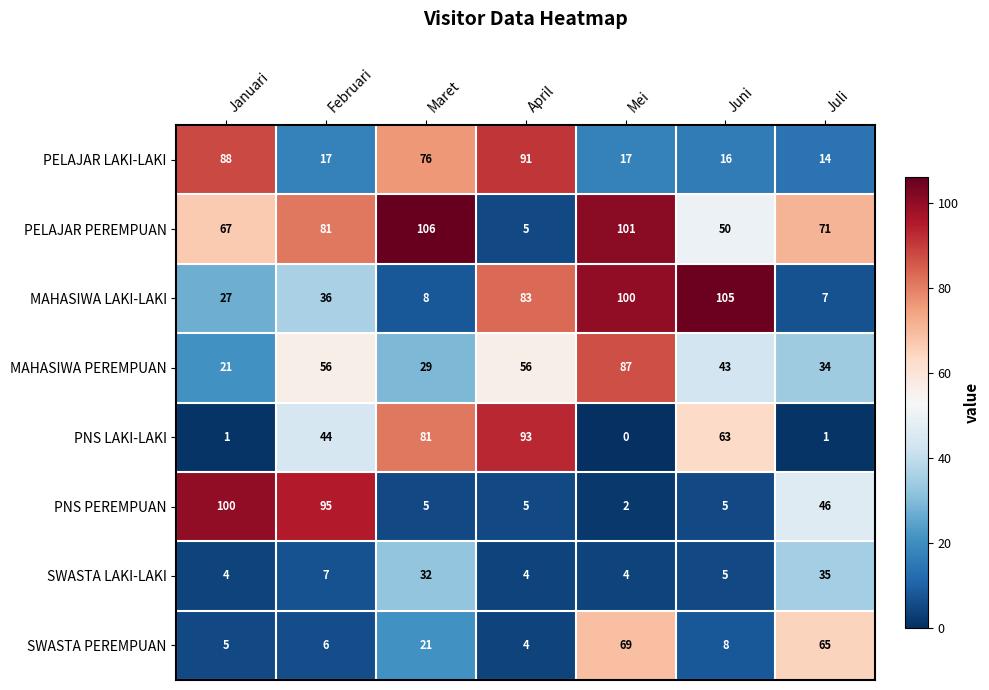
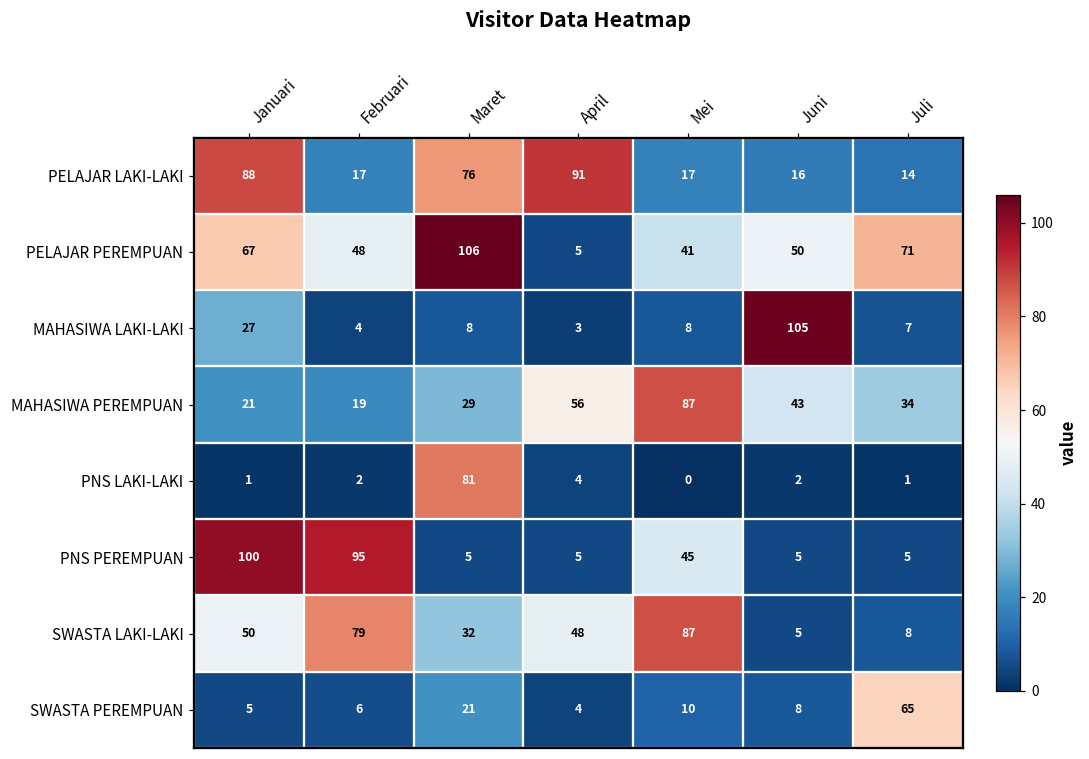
PELAJAR PEREMPUAN, Februari: 81 -> 48
PELAJAR PEREMPUAN, Mei: 101 -> 41
MAHASIWA LAKI-LAKI, Februari: 36 -> 4
MAHASIWA LAKI-LAKI, April: 83 -> 3
MAHASIWA LAKI-LAKI, Mei: 100 -> 8
MAHASIWA PEREMPUAN, Februari: 56 -> 19
PNS LAKI-LAKI, Februari: 44 -> 2
PNS LAKI-LAKI, April: 93 -> 4
PNS LAKI-LAKI, Juni: 63 -> 2
PNS PEREMPUAN, Mei: 2 -> 45
PNS PEREMPUAN, Juli: 46 -> 5
SWASTA LAKI-LAKI, Januari: 4 -> 50
SWASTA LAKI-LAKI, Februari: 7 -> 79
SWASTA LAKI-LAKI, April: 4 -> 48
SWASTA LAKI-LAKI, Mei: 4 -> 87
SWASTA LAKI-LAKI, Juli: 35 -> 8
SWASTA PEREMPUAN, Mei: 69 -> 10
